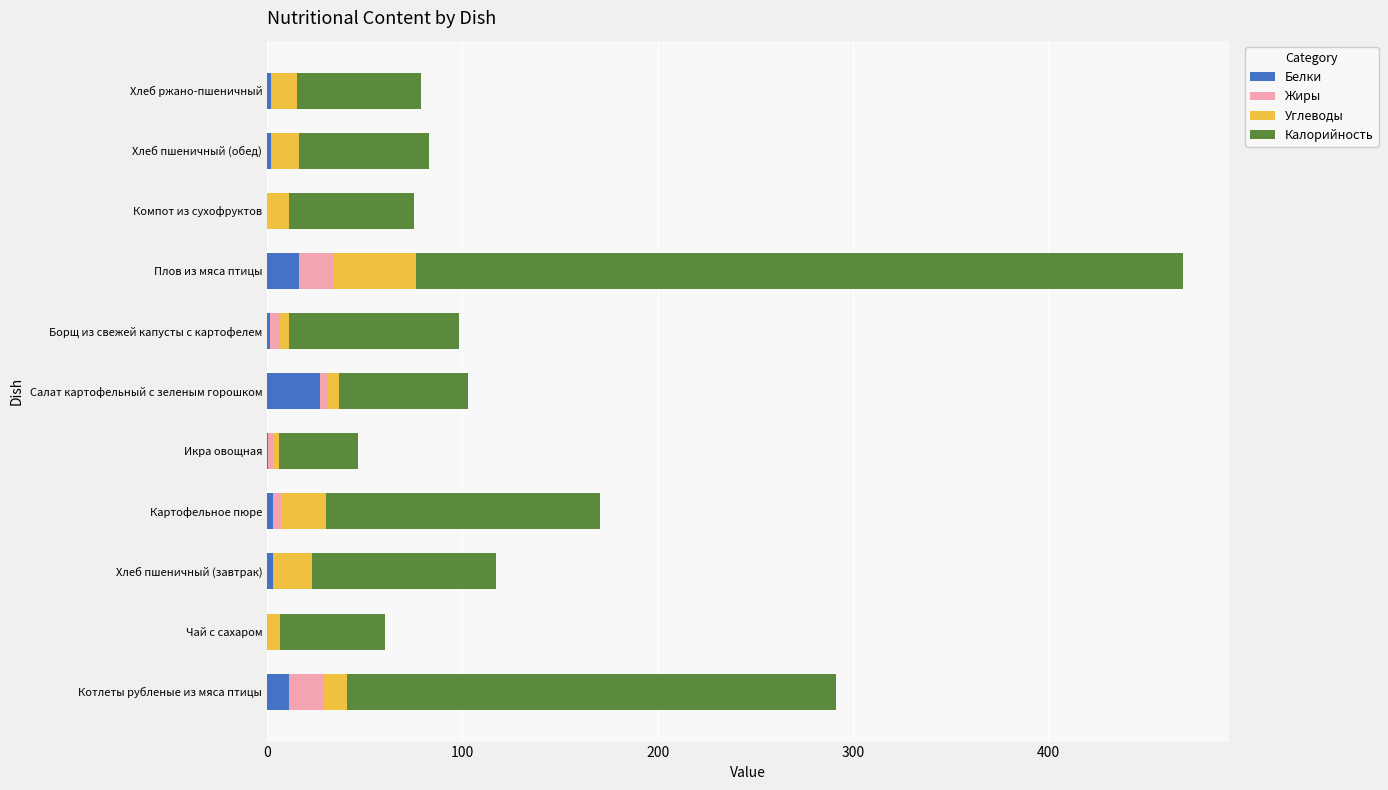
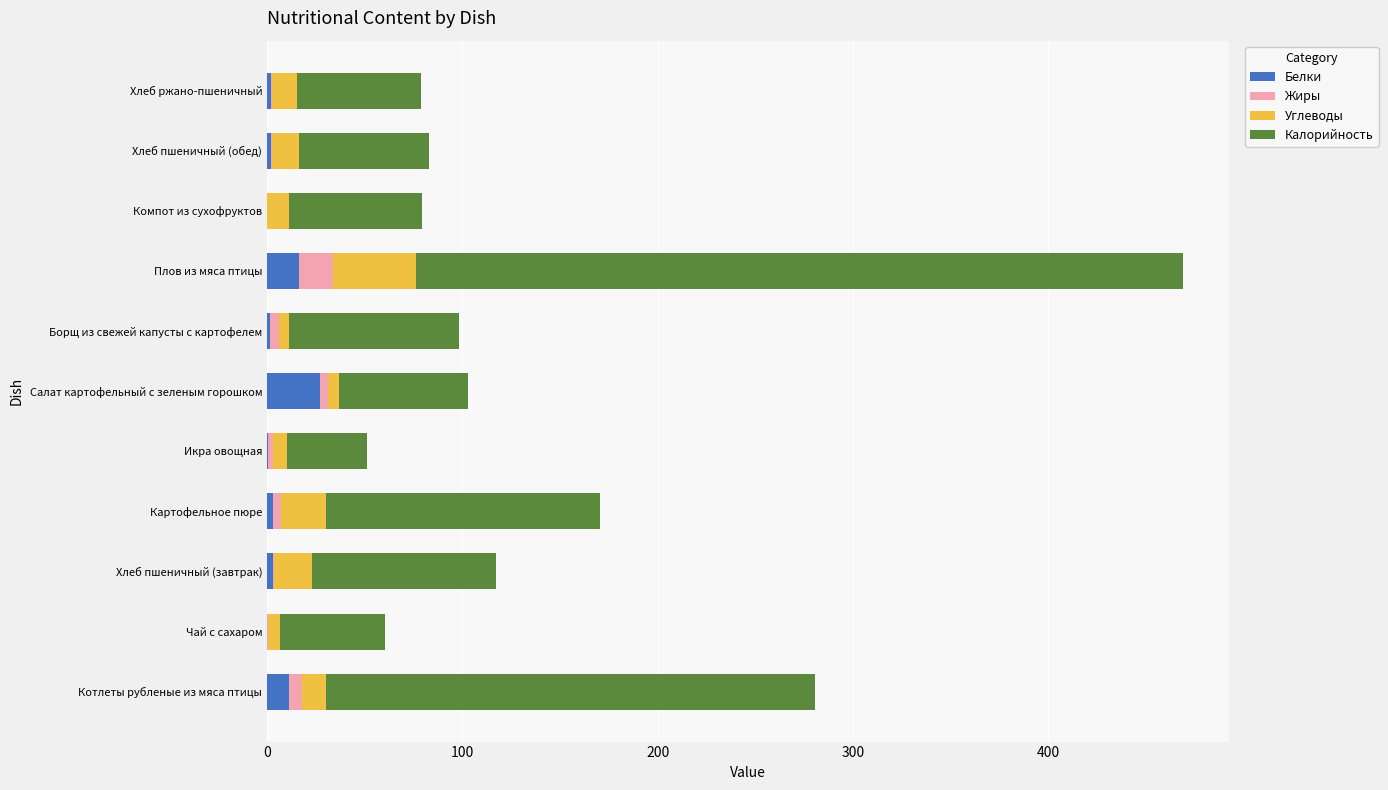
Калорийность, Компот из сухофруктов: 64 -> 68
Углеводы, Икра овощная: 3 -> 7
Жиры, Котлеты рубленые из мяса птицы: 17 -> 7
